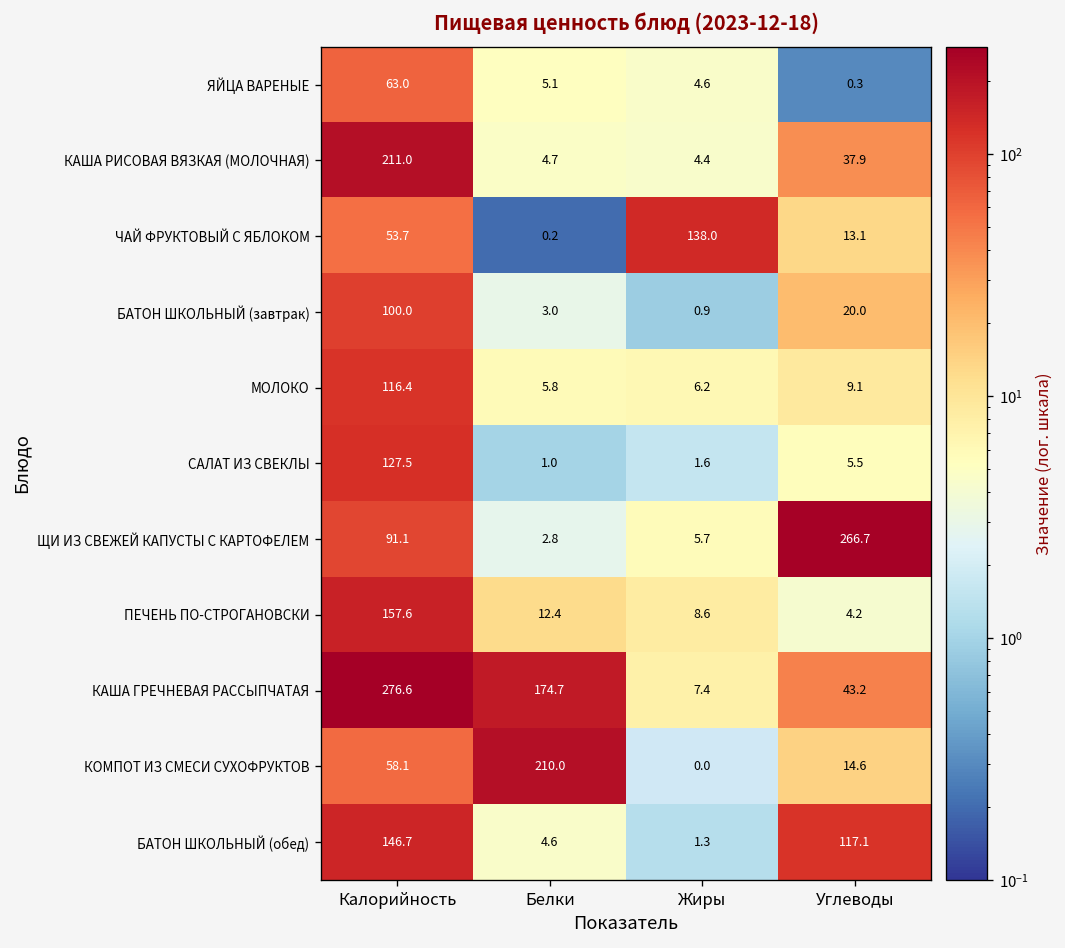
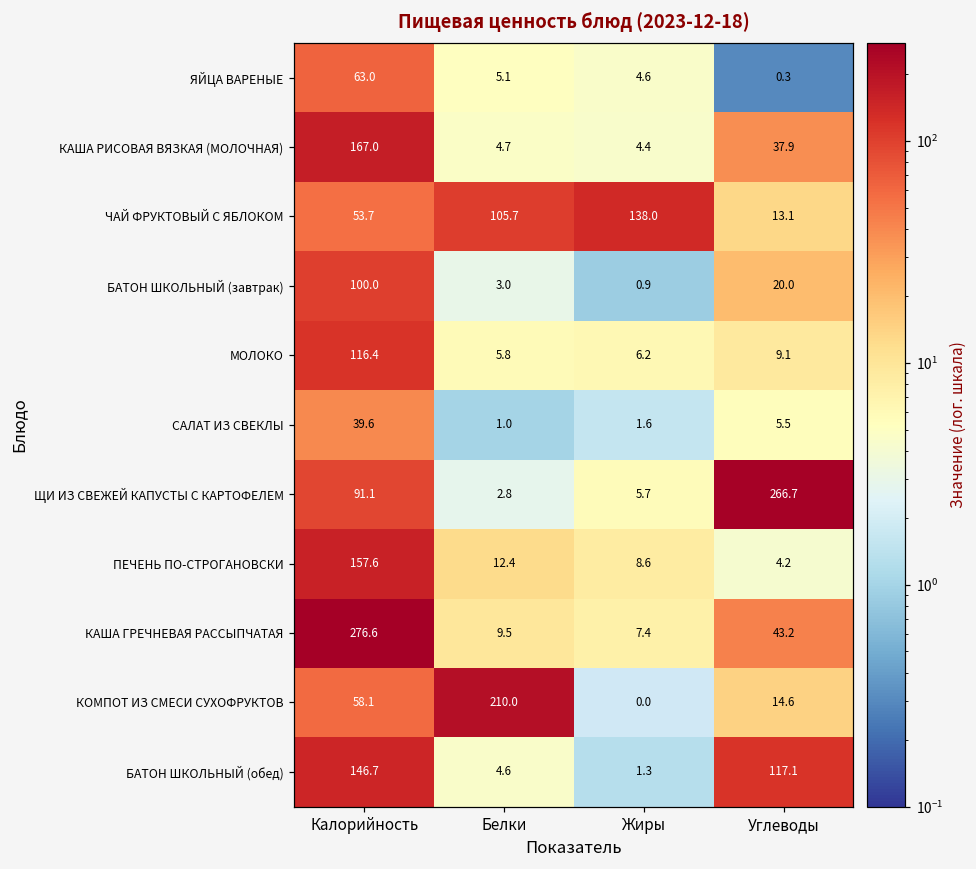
КАША РИСОВАЯ ВЯЗКАЯ (МОЛОЧНАЯ), Калорийность: 211.0 -> 167.0
ЧАЙ ФРУКТОВЫЙ С ЯБЛОКОМ, Белки: 0.2 -> 105.7
САЛАТ ИЗ СВЕКЛЫ, Калорийность: 127.5 -> 39.6
КАША ГРЕЧНЕВАЯ РАССЫПЧАТАЯ, Белки: 174.7 -> 9.5
